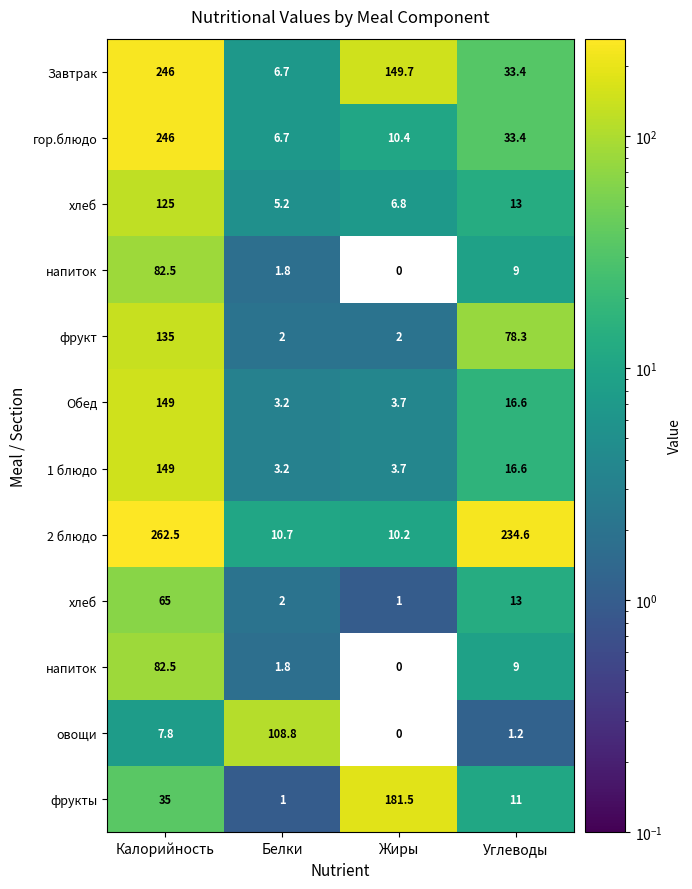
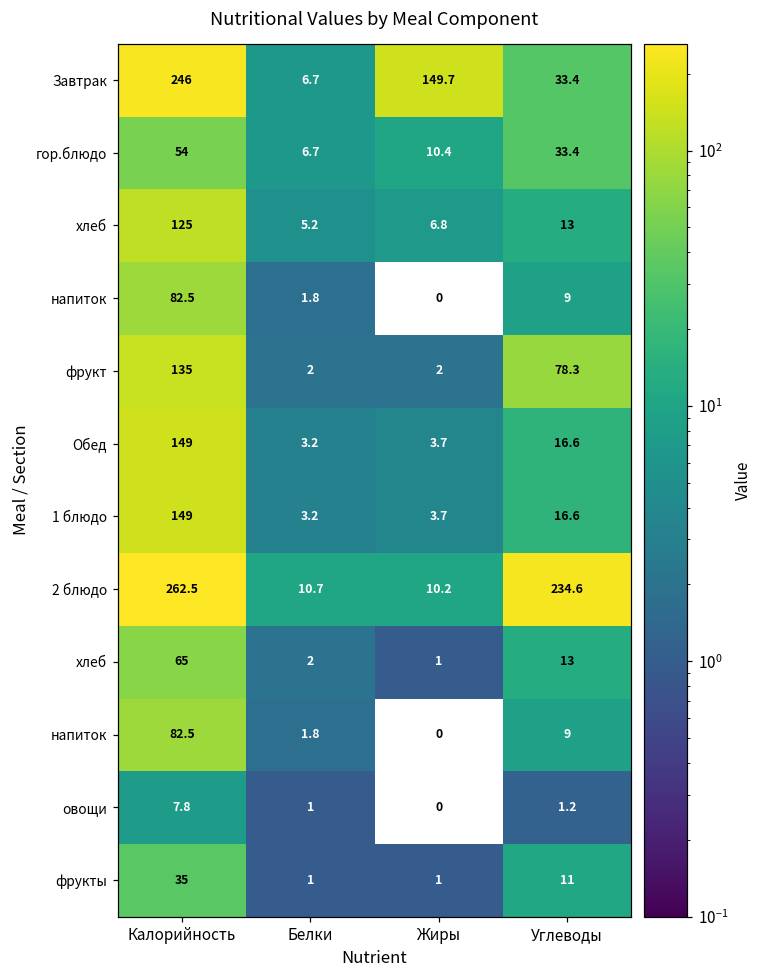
гор.блюдо, Калорийность: 246 -> 54
овощи, Белки: 108.8 -> 1
фрукты, Жиры: 181.5 -> 1
